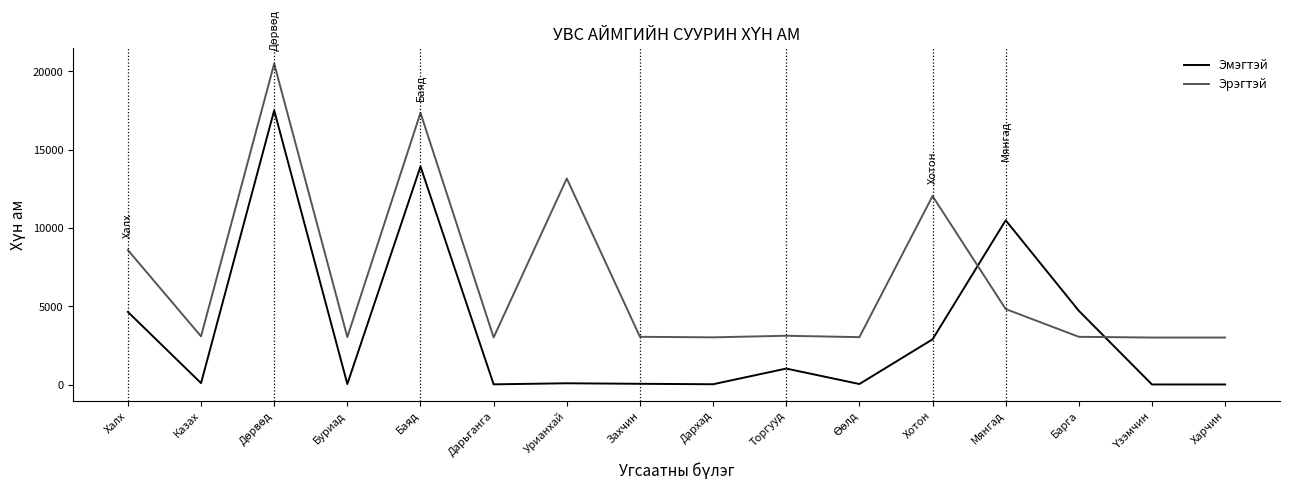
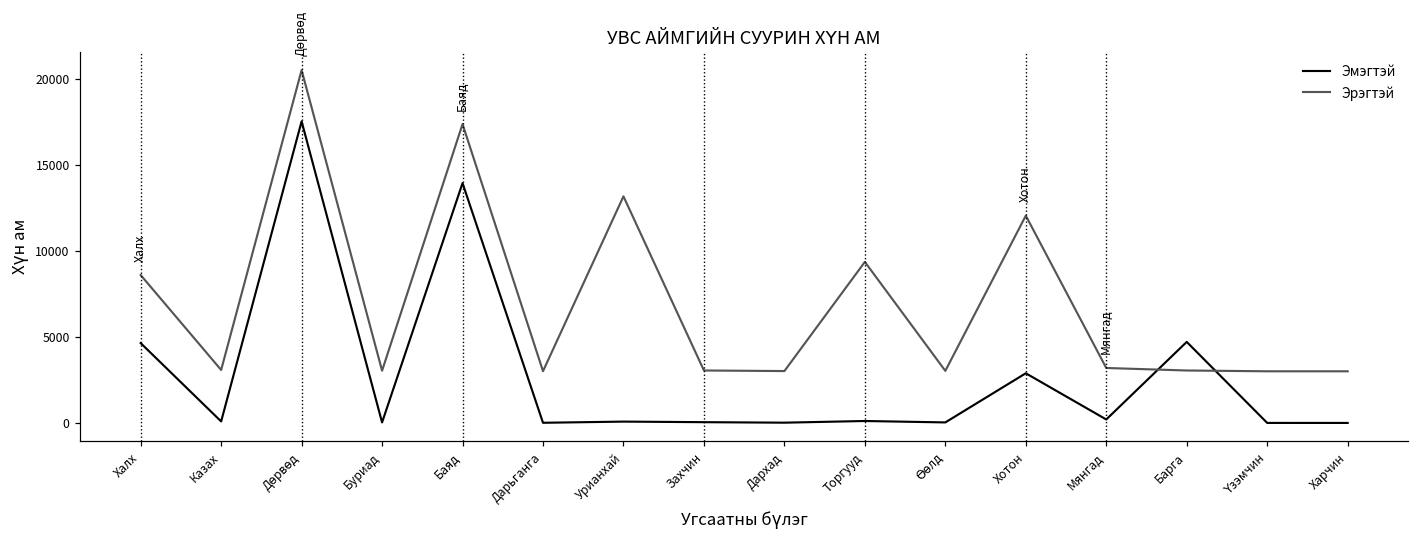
Эмэгтэй, Торгууд: 1000 -> 100
Эрэгтэй, Торгууд: 3100 -> 9400
Эмэгтэй, Мянгад: 10500 -> 200
Эрэгтэй, Мянгад: 4800 -> 3200
